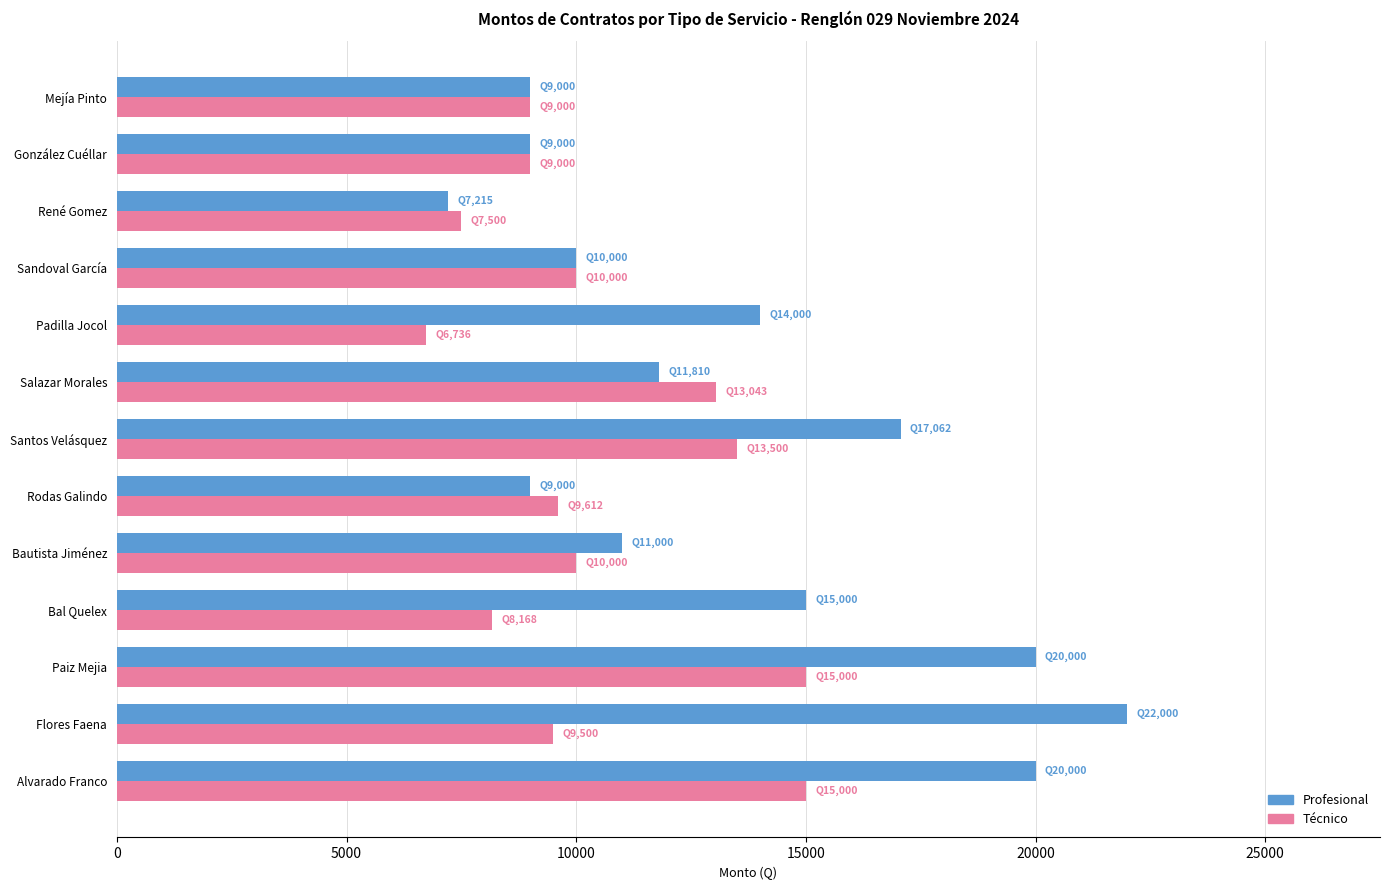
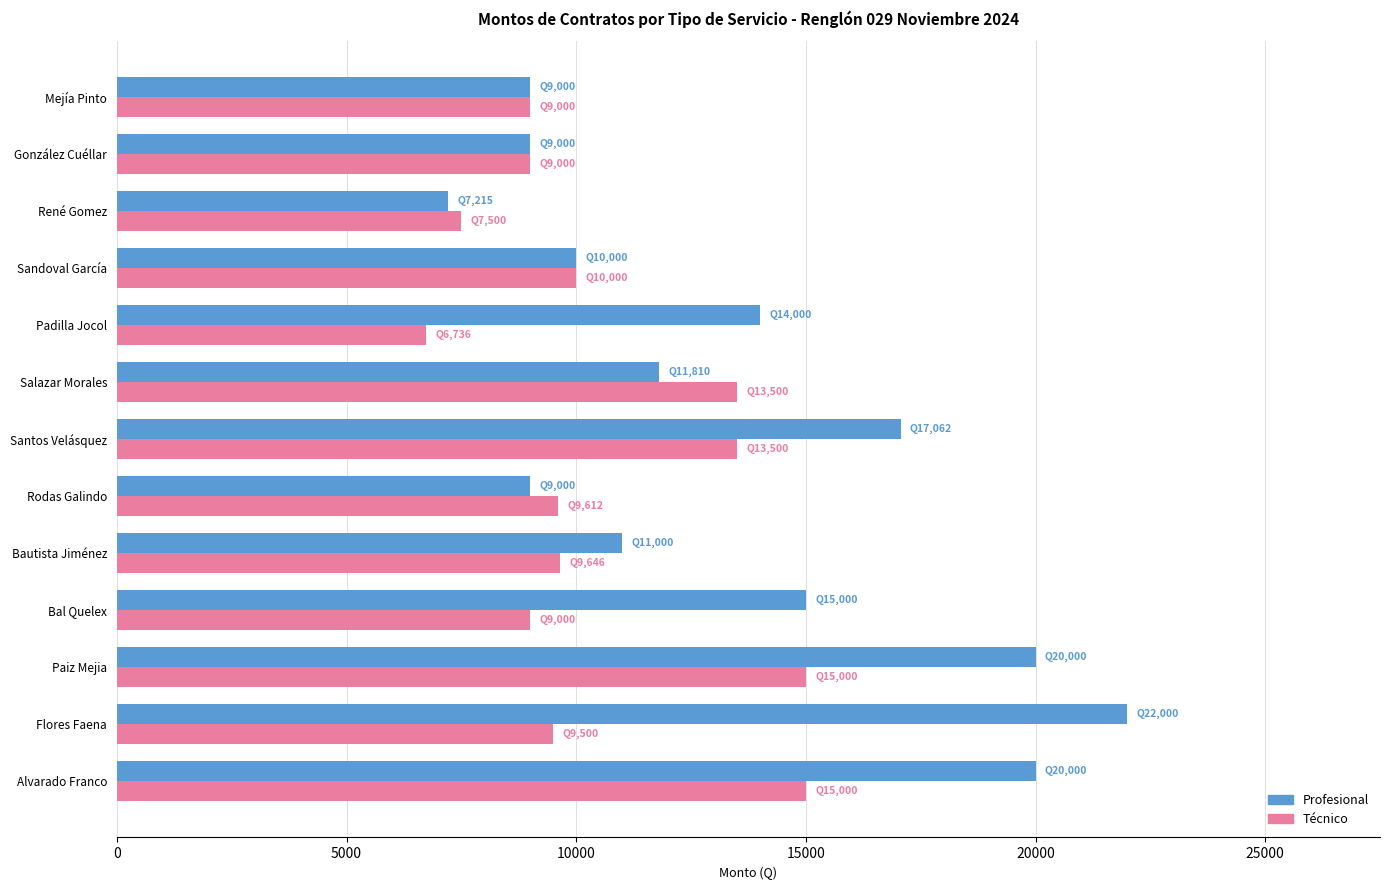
Técnico, Salazar Morales: 13,043 -> 13,500
Técnico, Bautista Jiménez: 10,000 -> 9,646
Técnico, Bal Quelex: 8,168 -> 9,000
